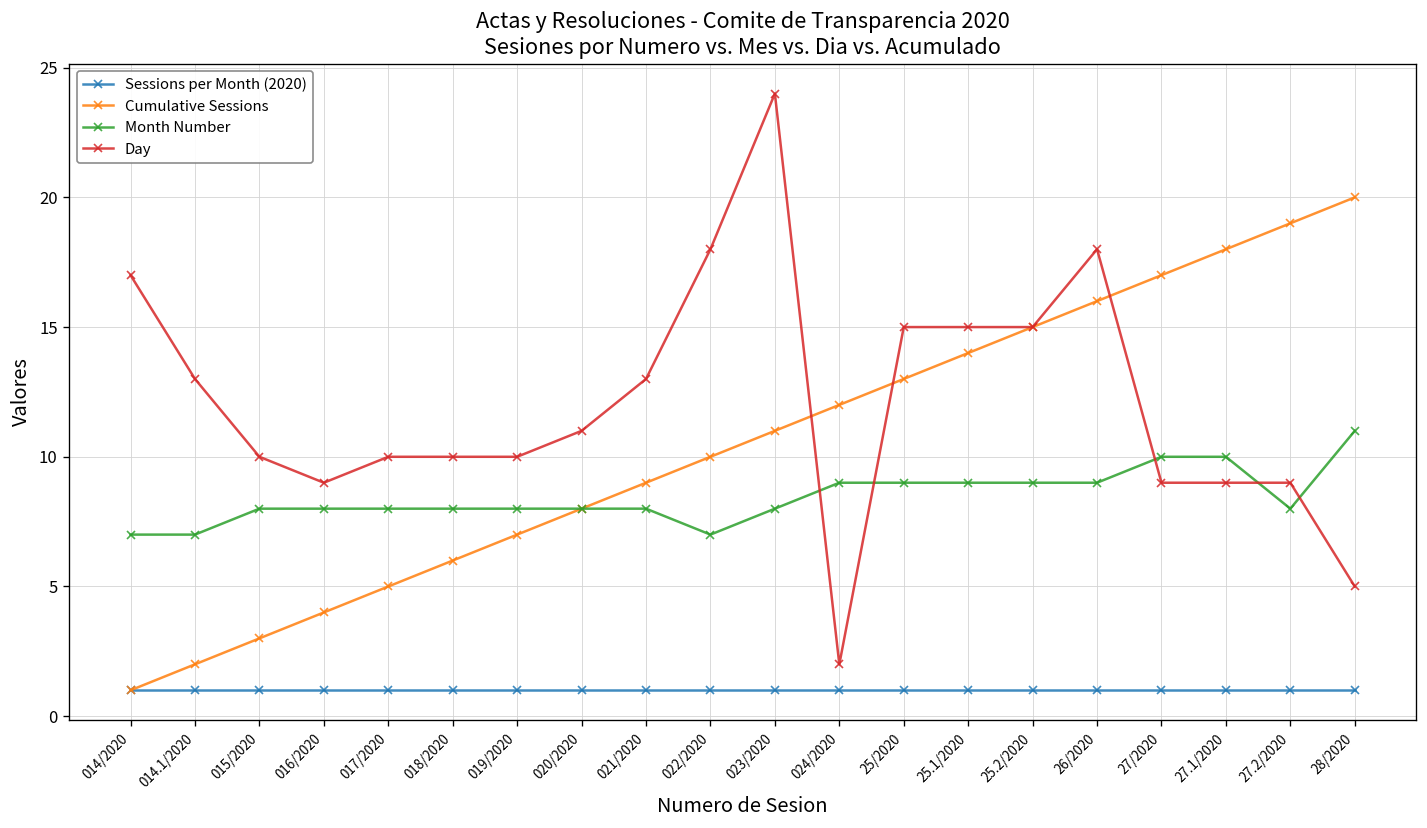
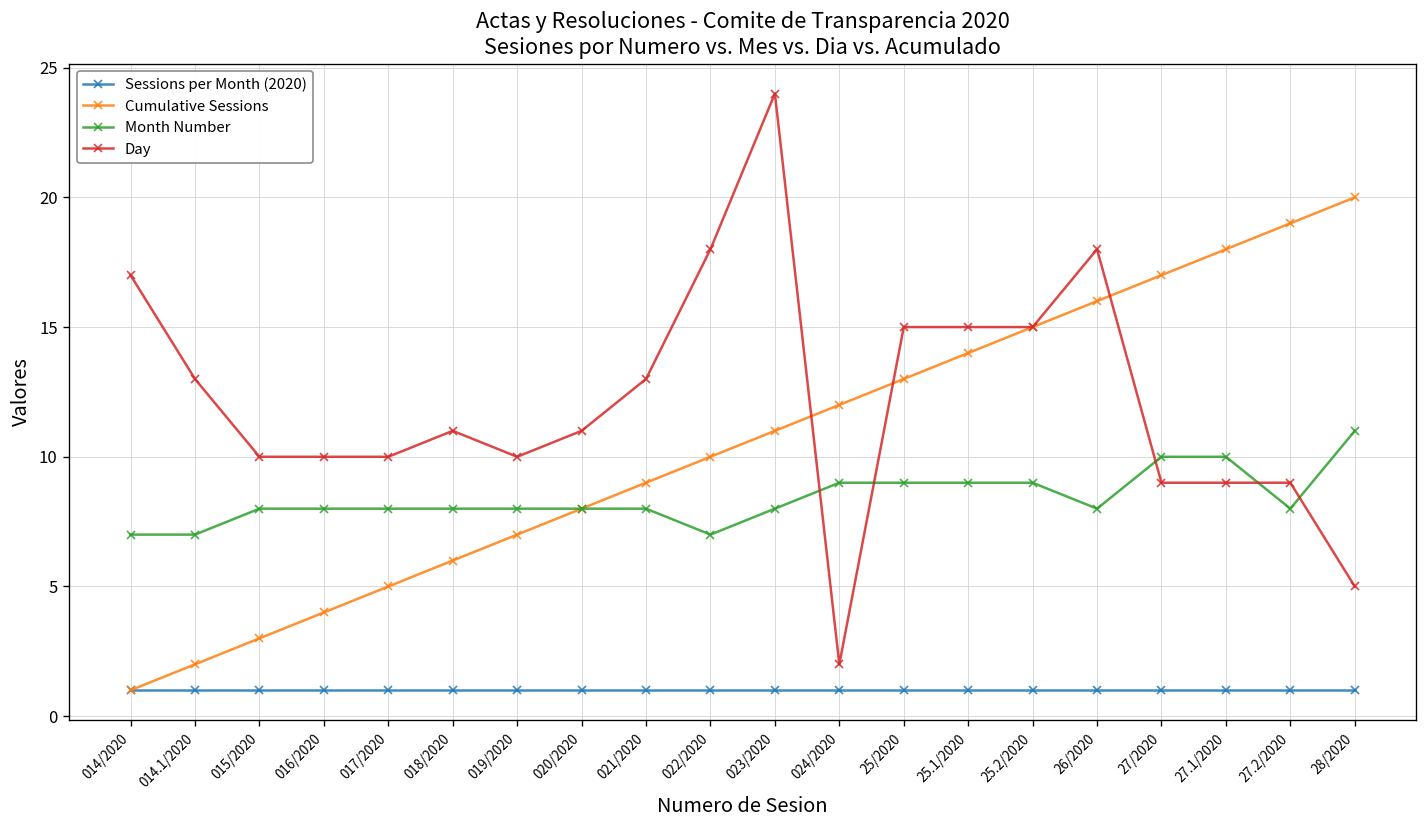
Day, 016/2020: 9 -> 10
Day, 018/2020: 10 -> 11
Month Number, 26/2020: 9 -> 8
